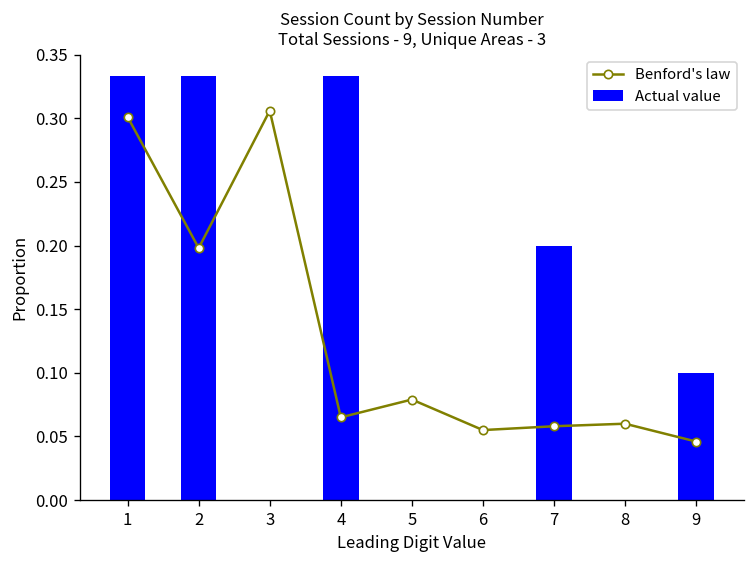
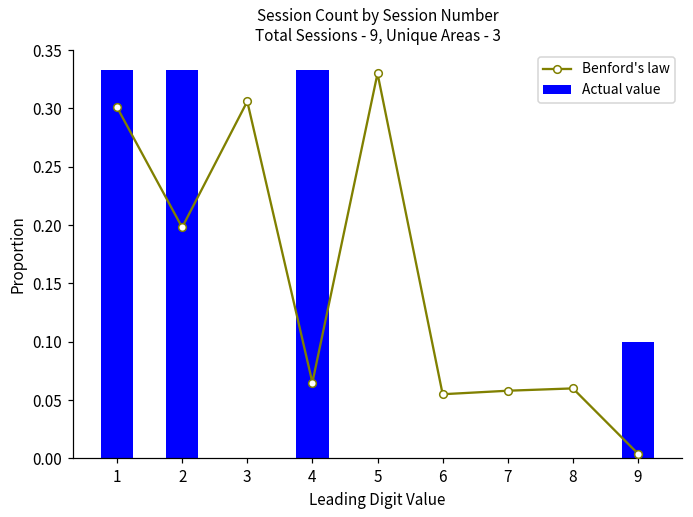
Benford's law, 5: 0.079 -> 0.330
Actual value, 7: 0.2 -> 0.0
Benford's law, 9: 0.046 -> 0.004
